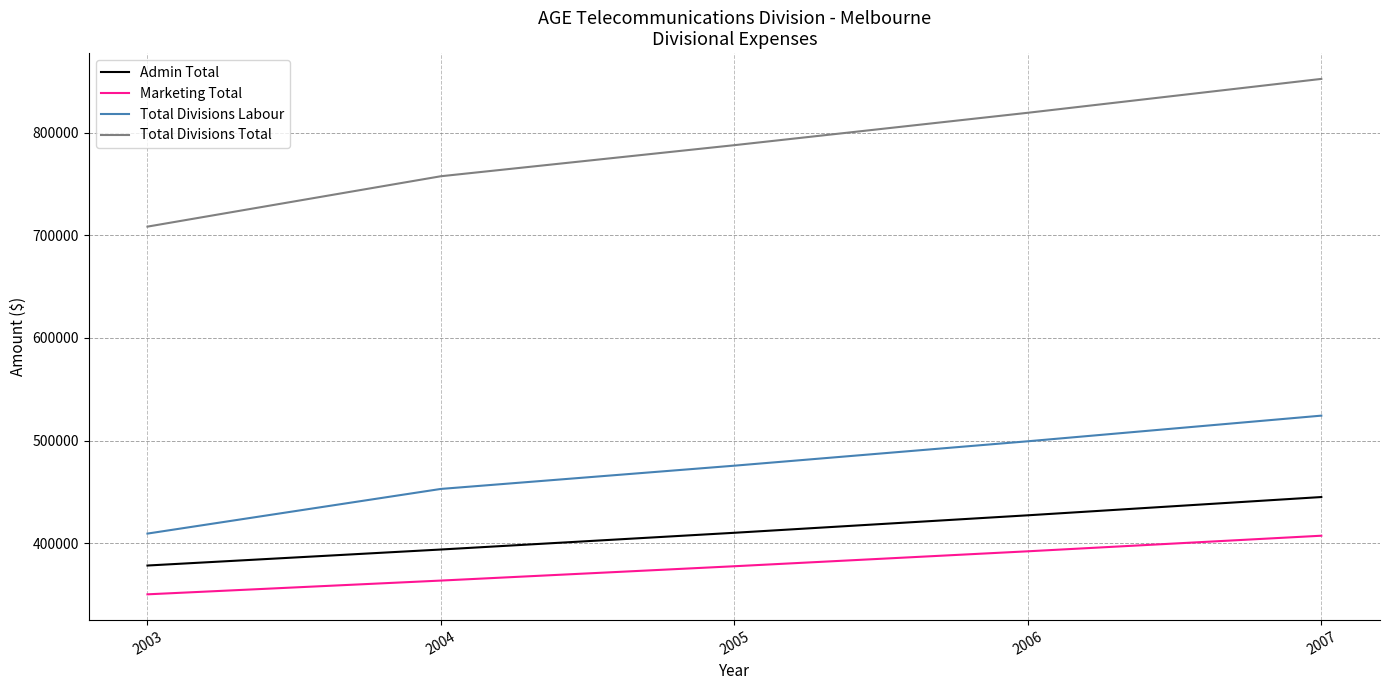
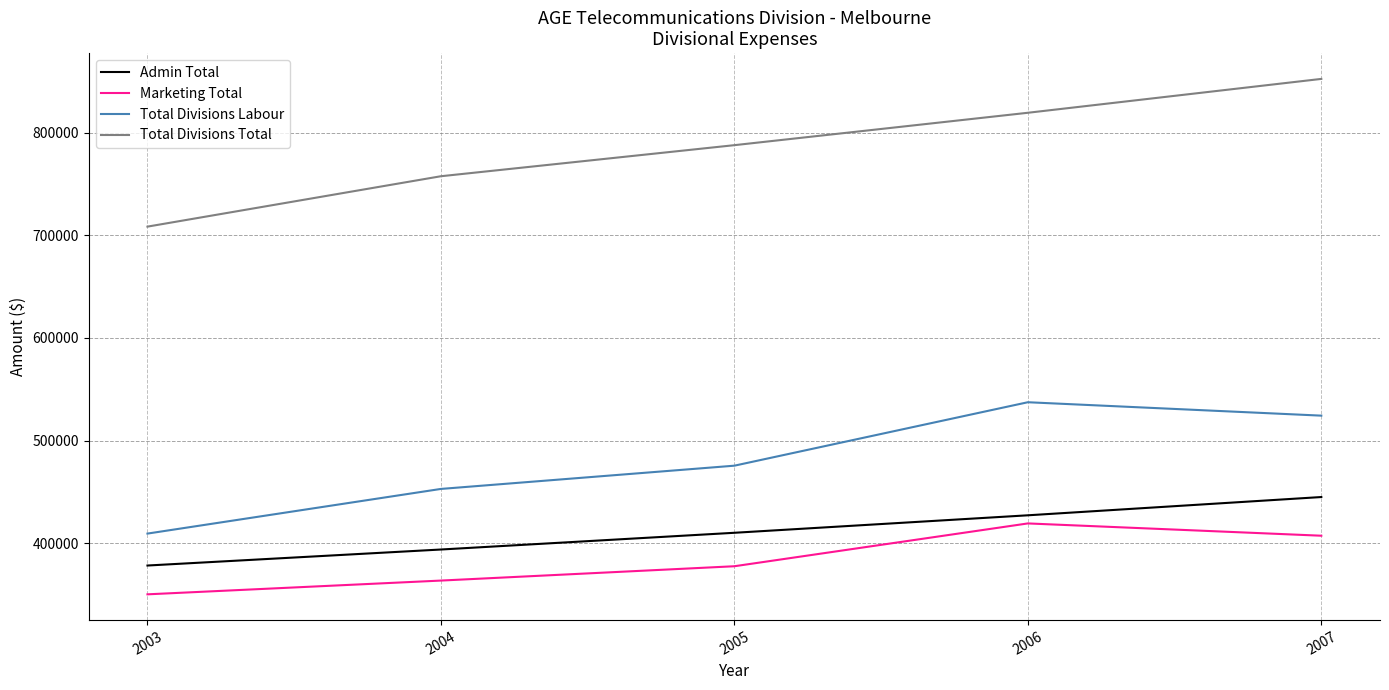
Marketing Total, 2006: 392000 -> 419000
Total Divisions Labour, 2006: 499000 -> 537000
